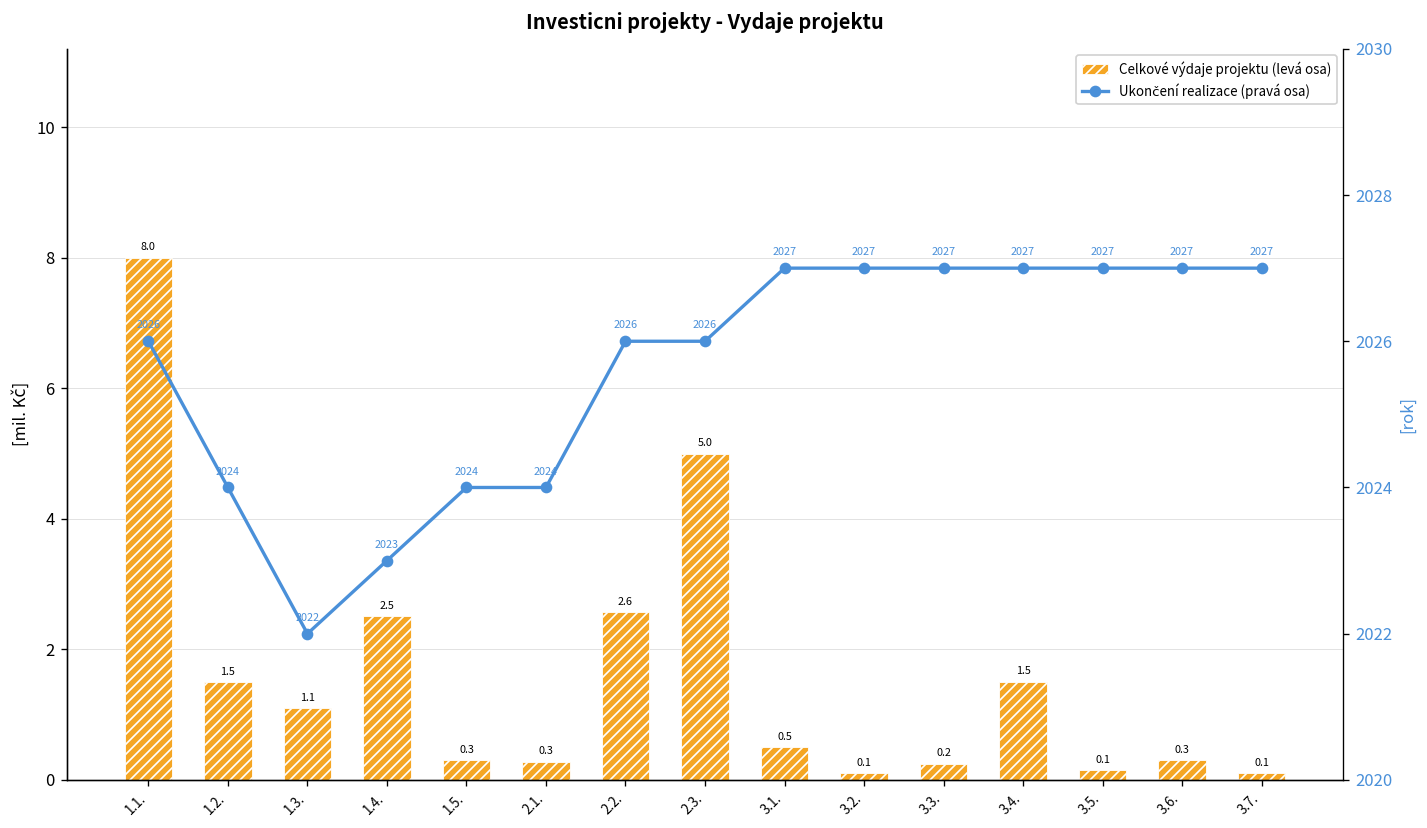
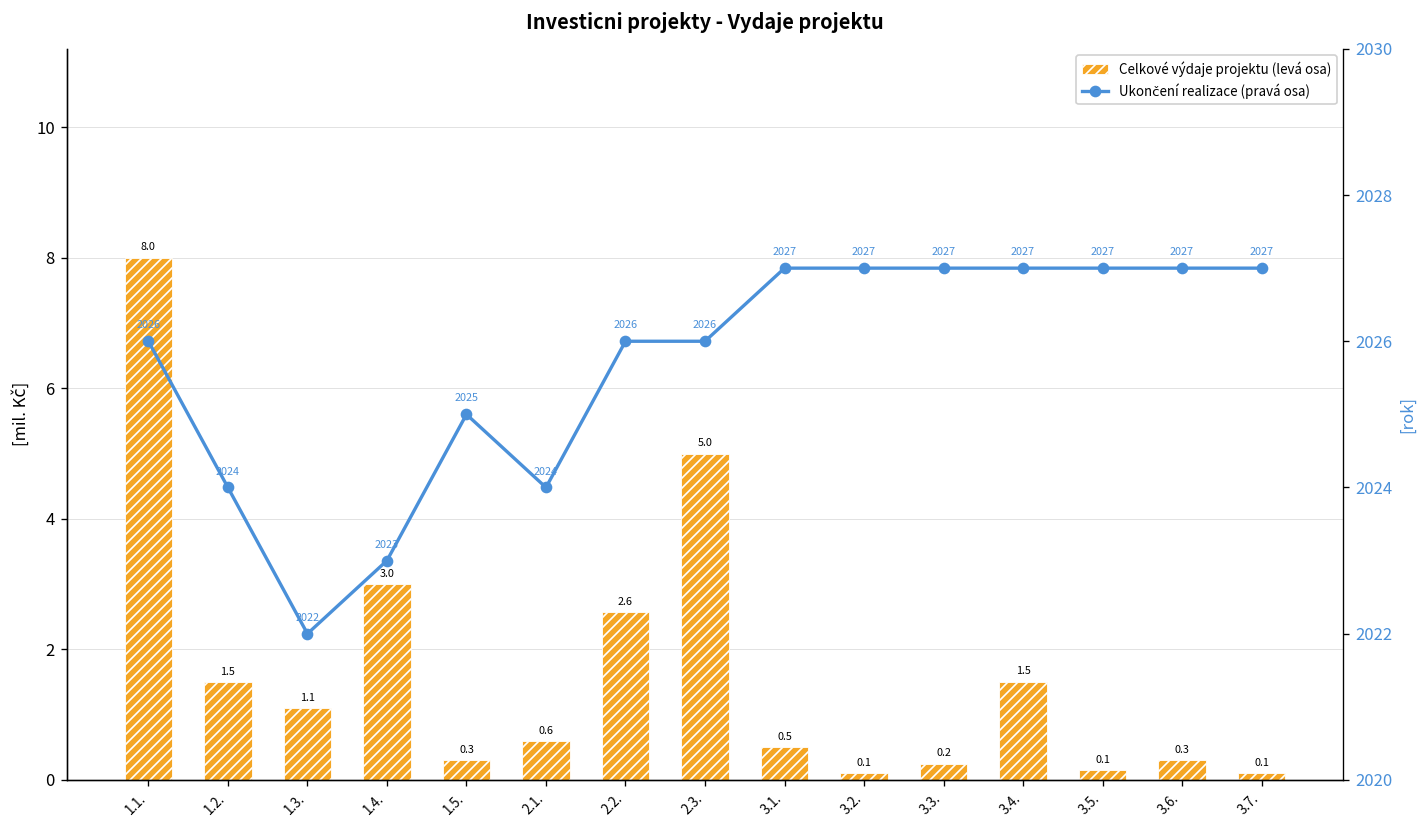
Celkové výdaje projektu (levá osa), 1.4.: 2.5 -> 3.0
Celkové výdaje projektu (levá osa), 2.1.: 0.3 -> 0.6
Ukončení realizace (pravá osa), 1.5.: 2024 -> 2025
